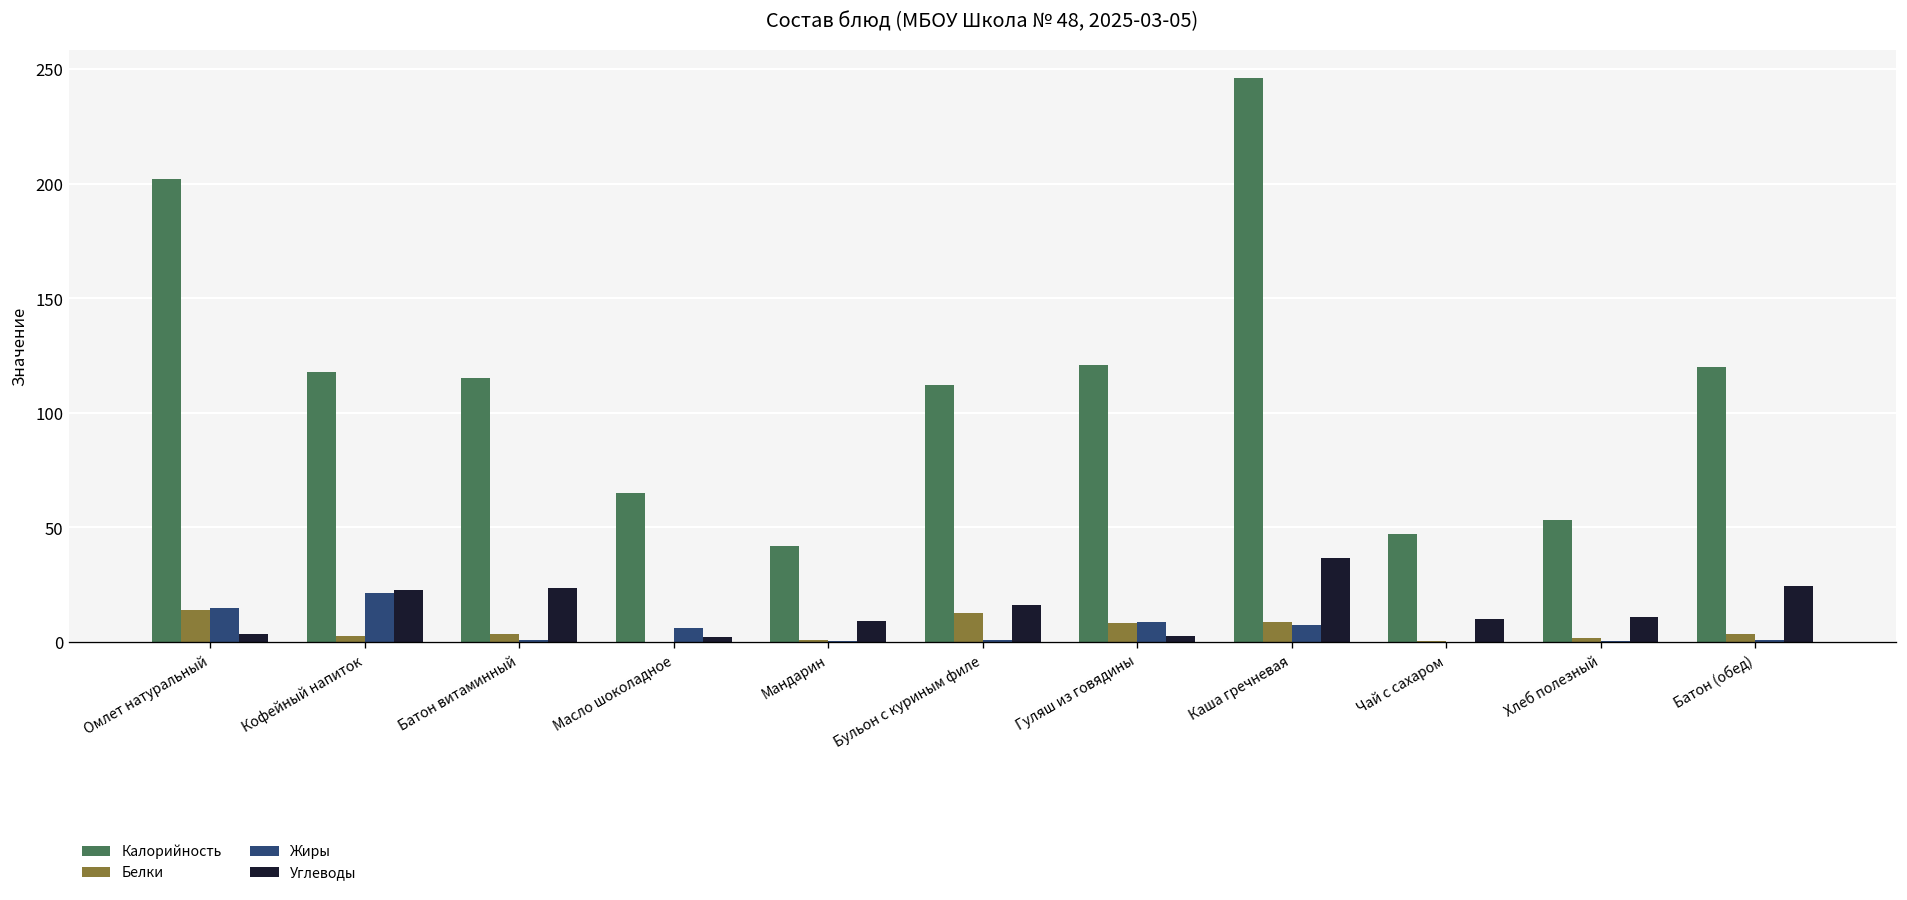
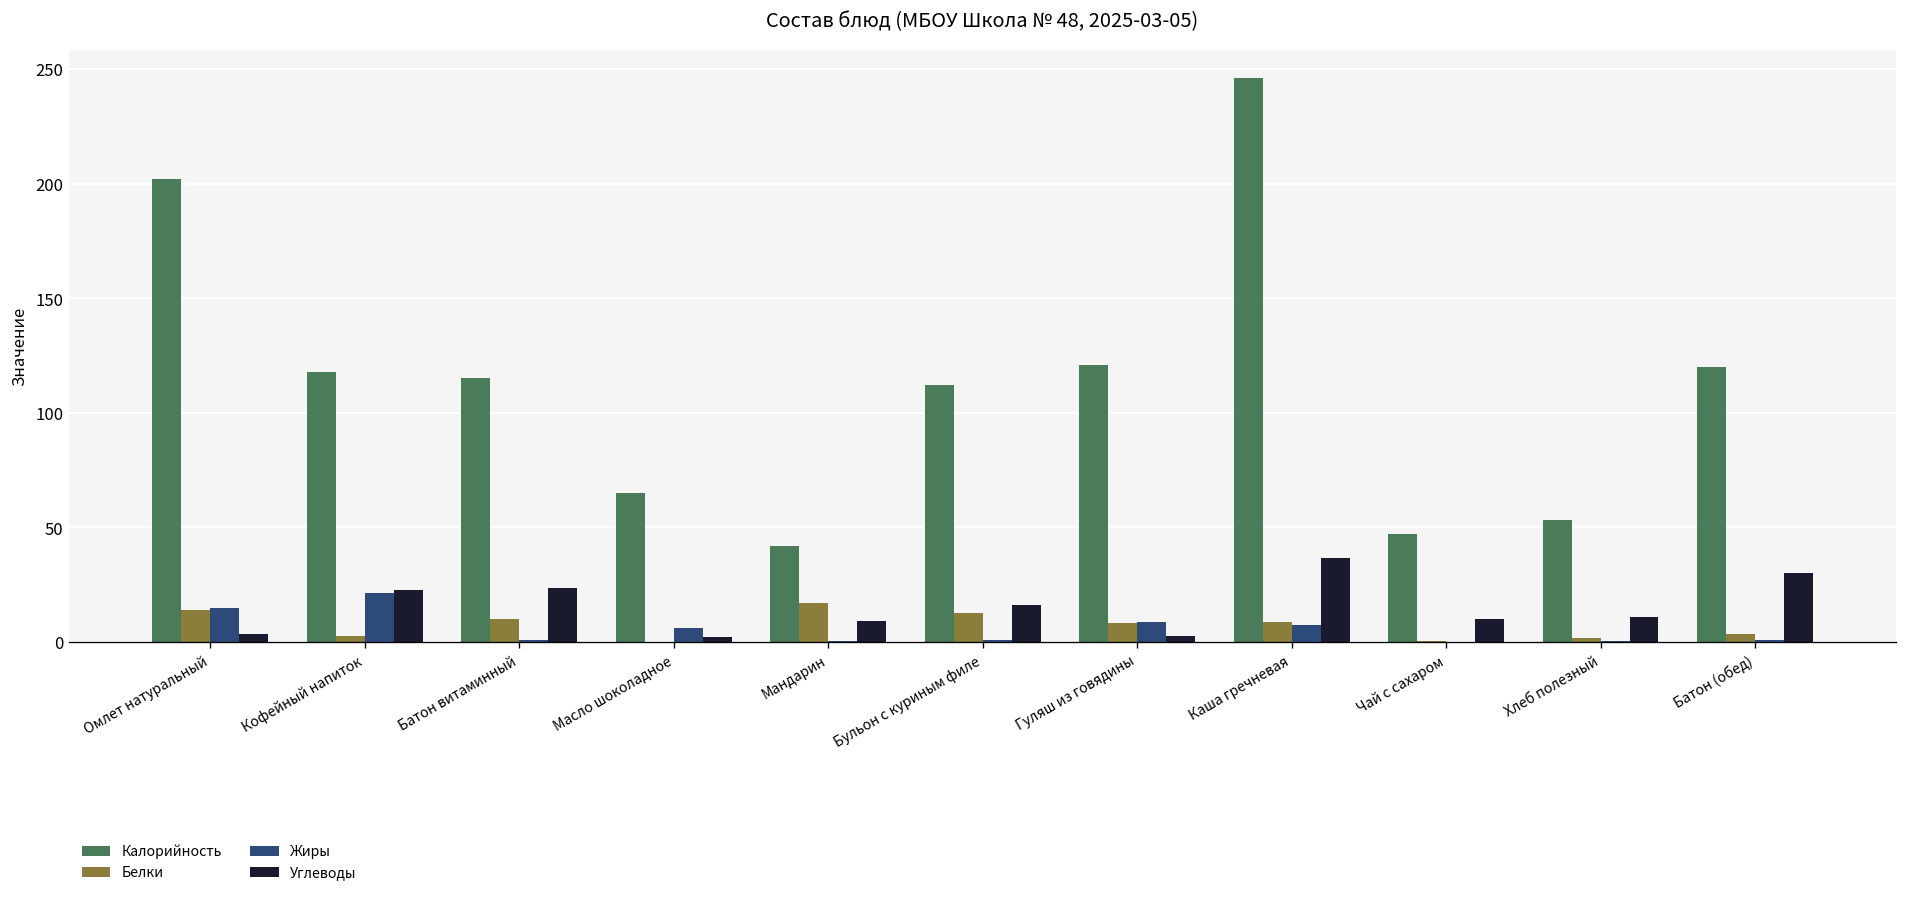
Белки, Батон витаминный: 3 -> 10
Белки, Мандарин: 1 -> 17
Углеводы, Батон (обед): 25 -> 30
